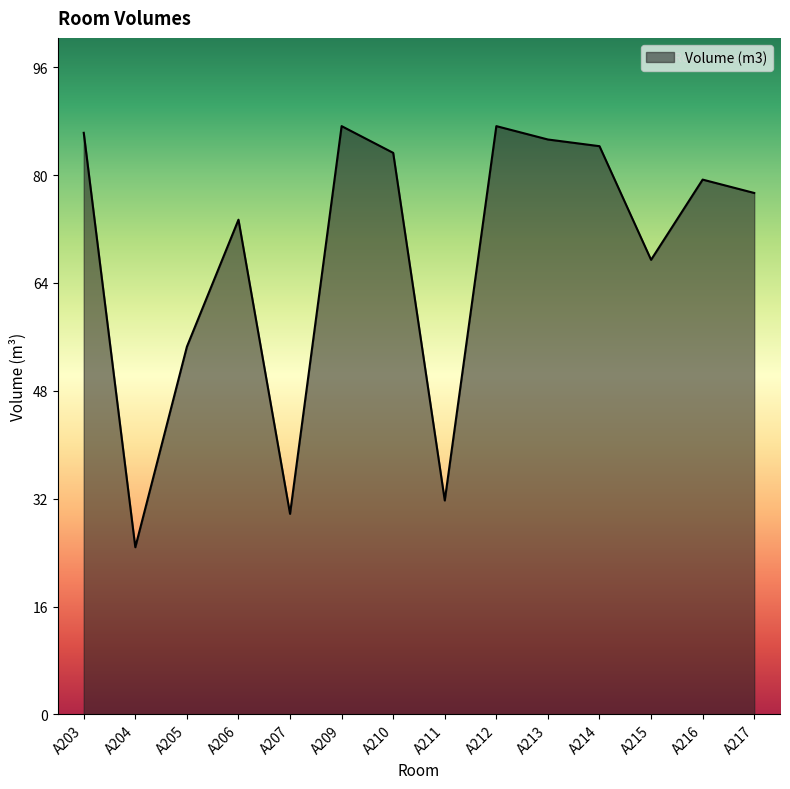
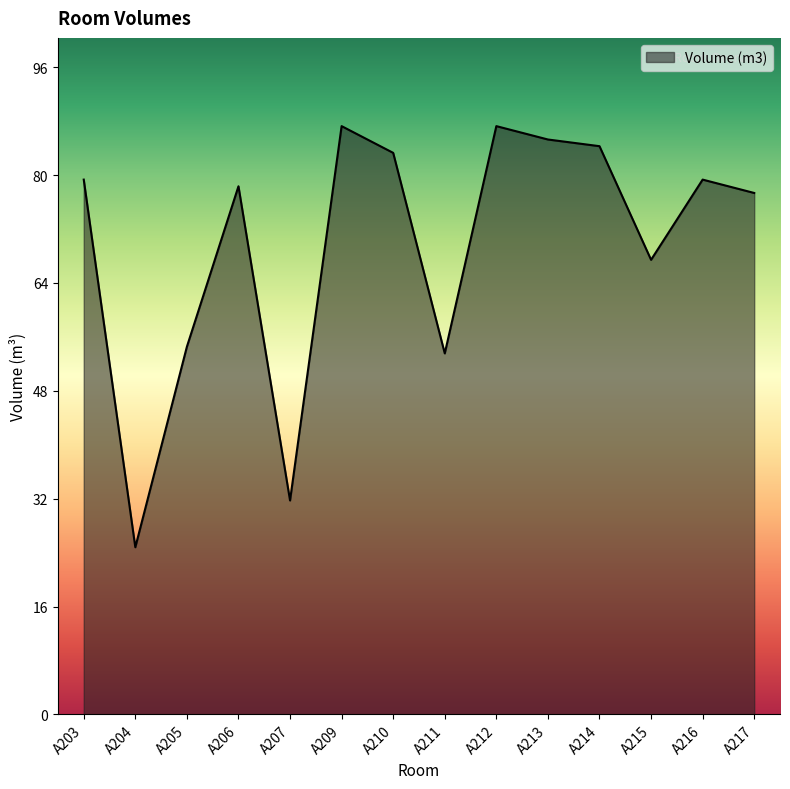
A203: 87 -> 80
A206: 74 -> 79
A207: 30 -> 32
A211: 32 -> 54
